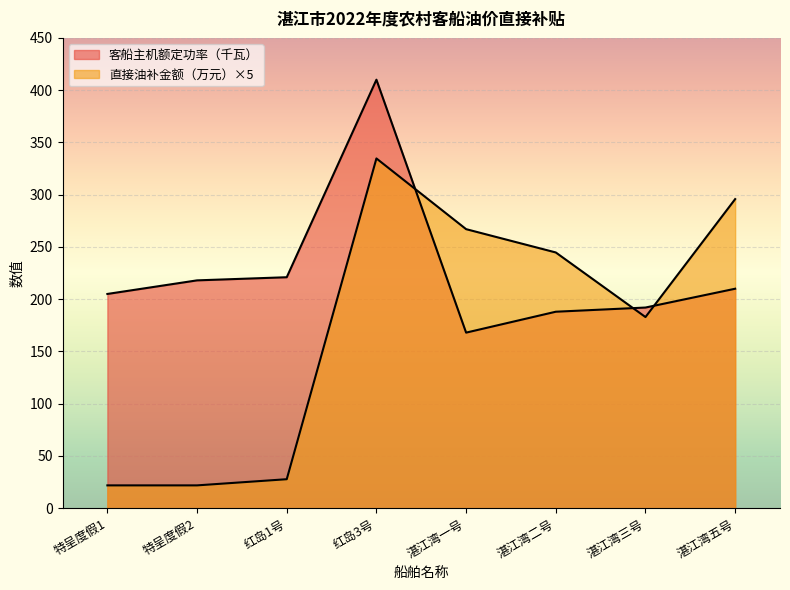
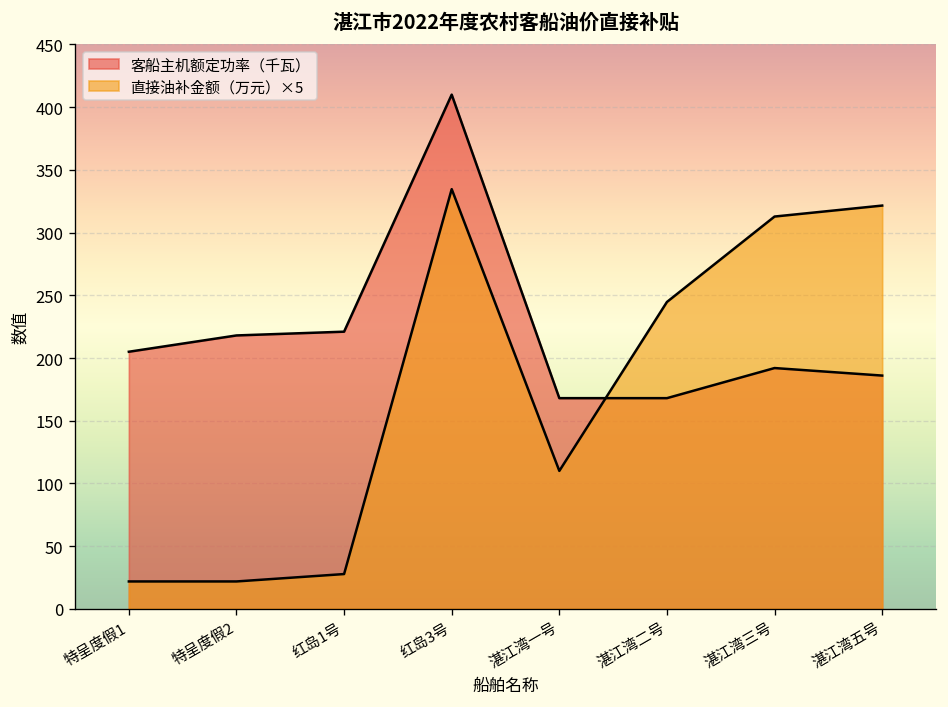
直接油补金额（万元）×5, 湛江湾一号: 267 -> 110
客船主机额定功率（千瓦）, 湛江湾二号: 188 -> 168
直接油补金额（万元）×5, 湛江湾三号: 183 -> 313
客船主机额定功率（千瓦）, 湛江湾五号: 210 -> 186
直接油补金额（万元）×5, 湛江湾五号: 296 -> 322
